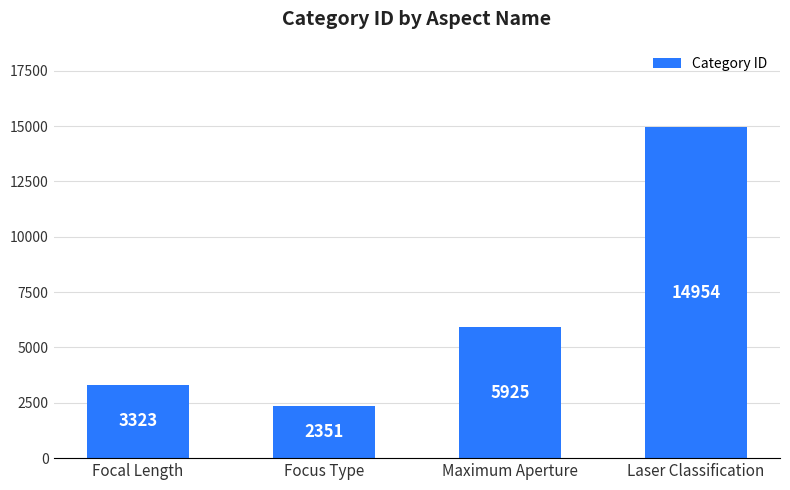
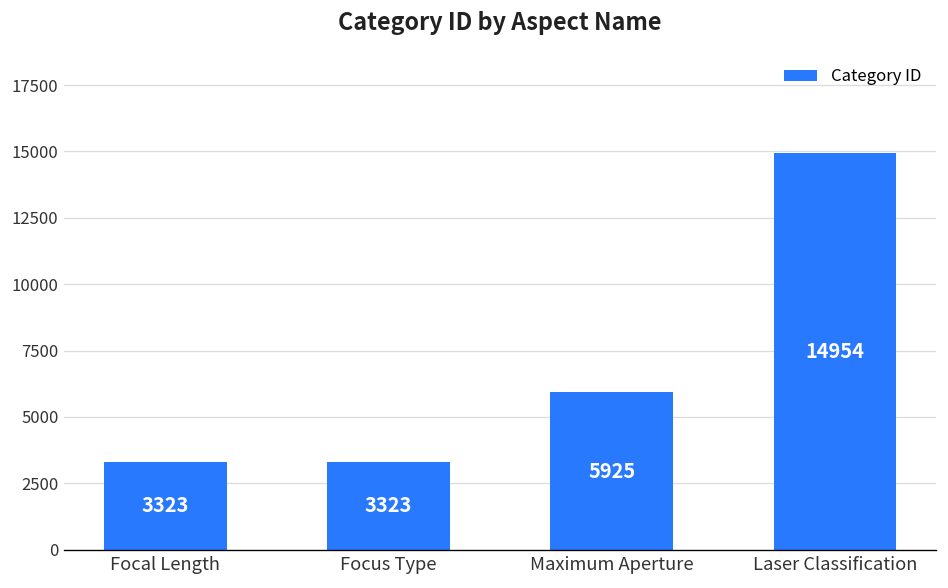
Focus Type: 2351 -> 3323
